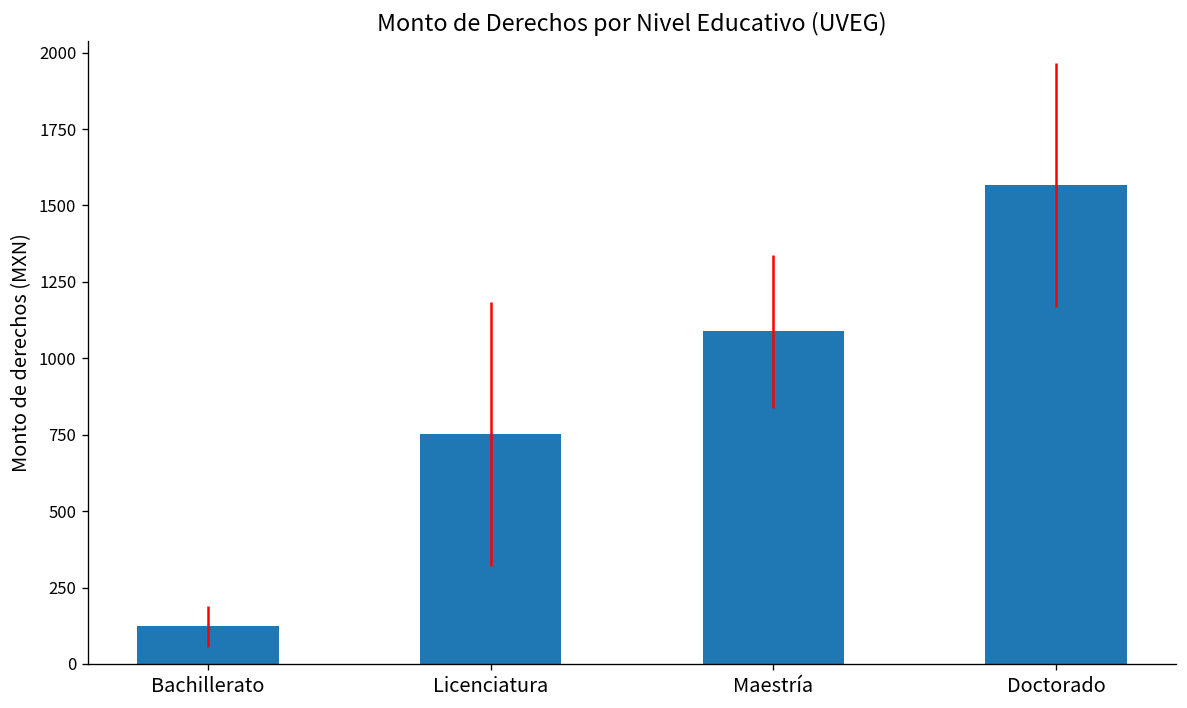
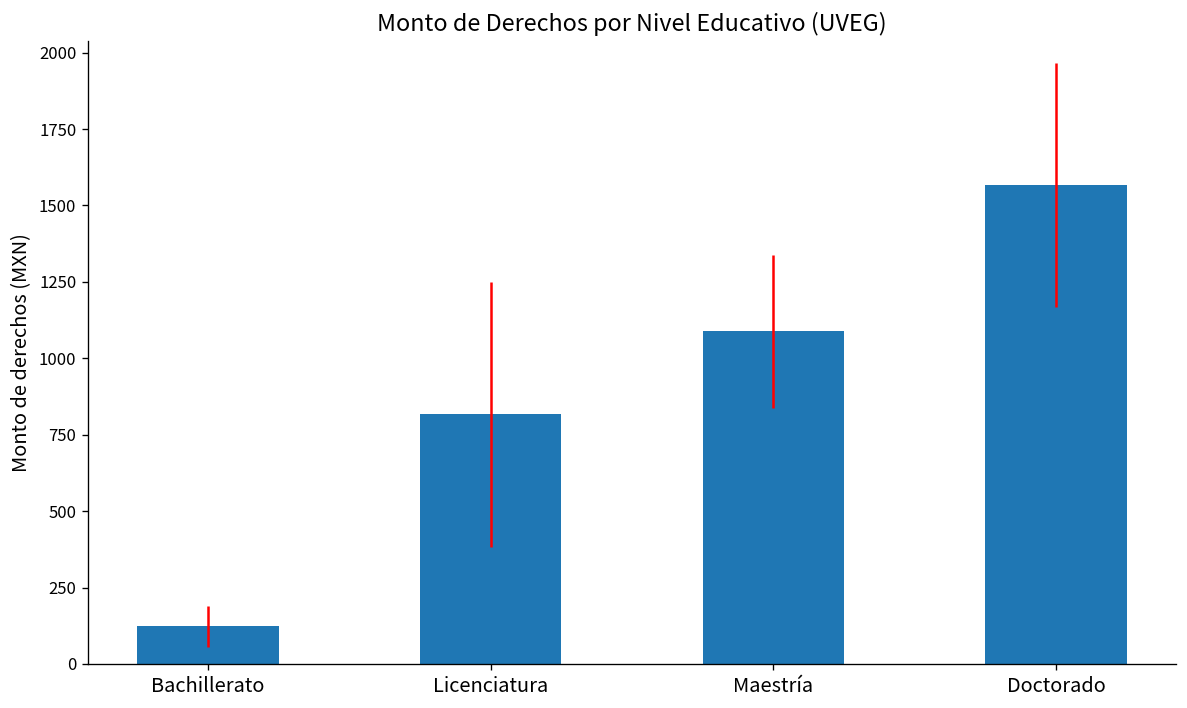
Licenciatura: 750 -> 820
